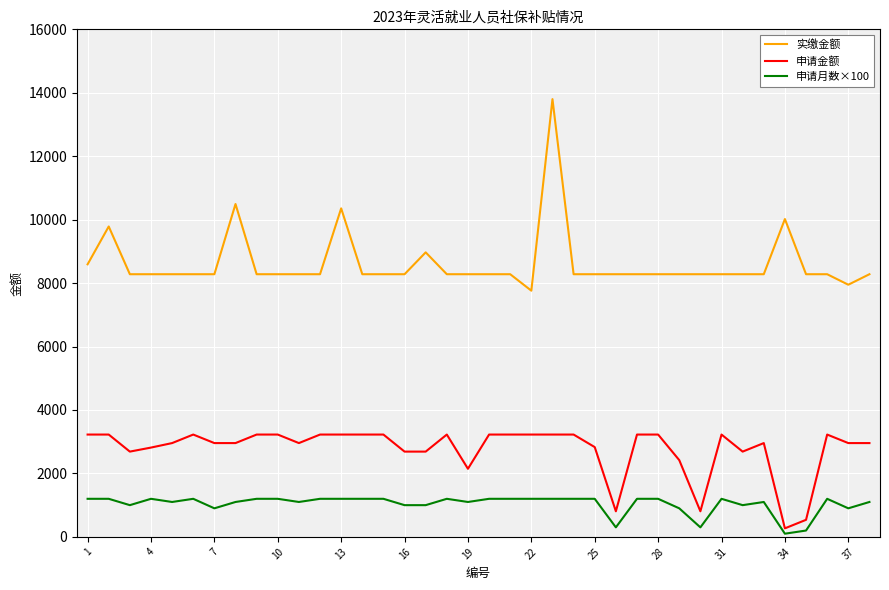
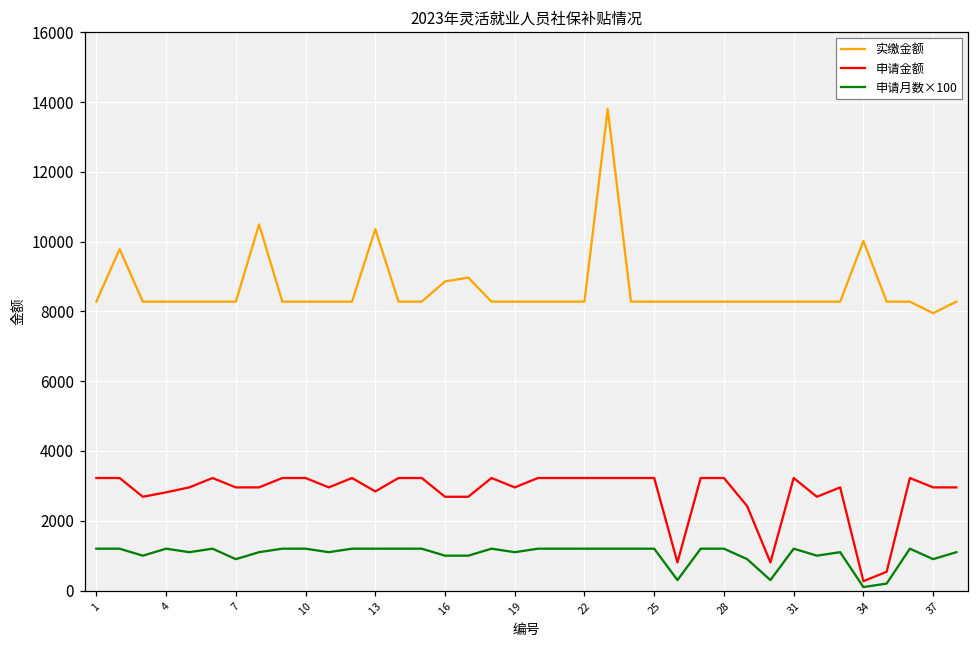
实缴金额, 1: 8600 -> 8300
申请金额, 13: 3200 -> 2800
实缴金额, 16: 8300 -> 8900
申请金额, 19: 2100 -> 3000
实缴金额, 22: 7800 -> 8300
申请金额, 25: 2800 -> 3200
